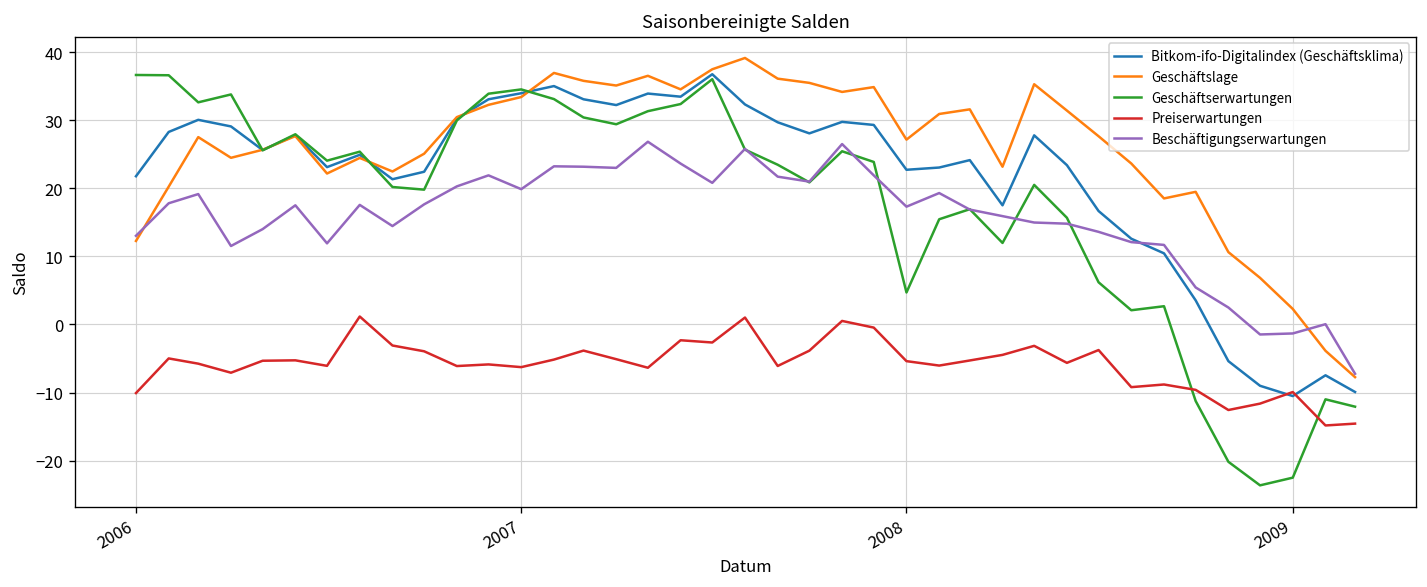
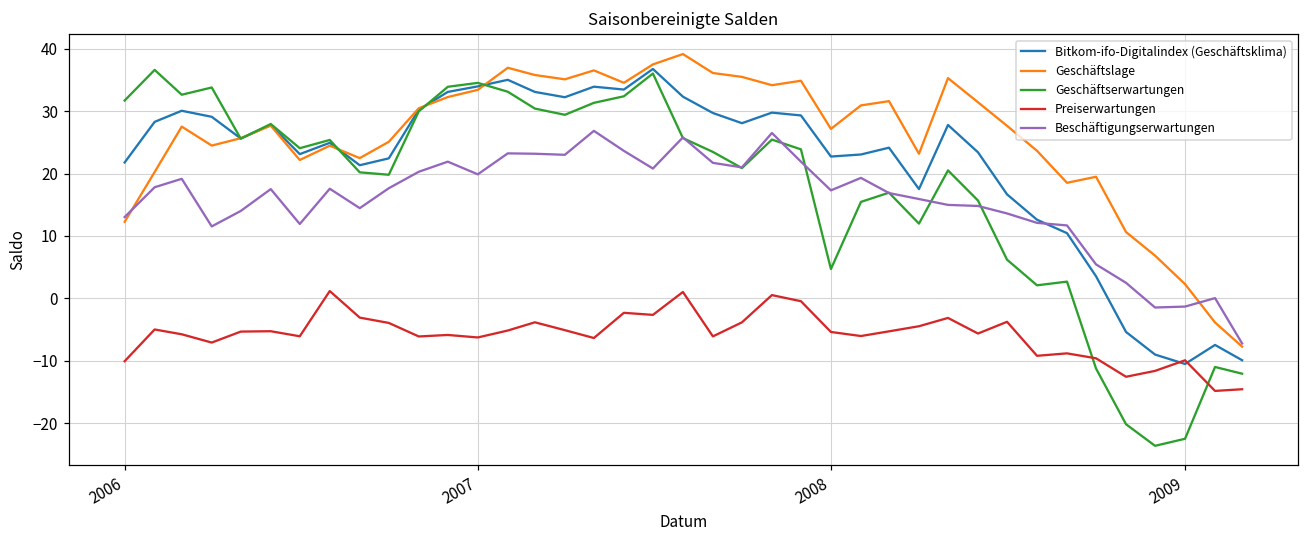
Geschäftserwartungen, 2006: 37 -> 32
